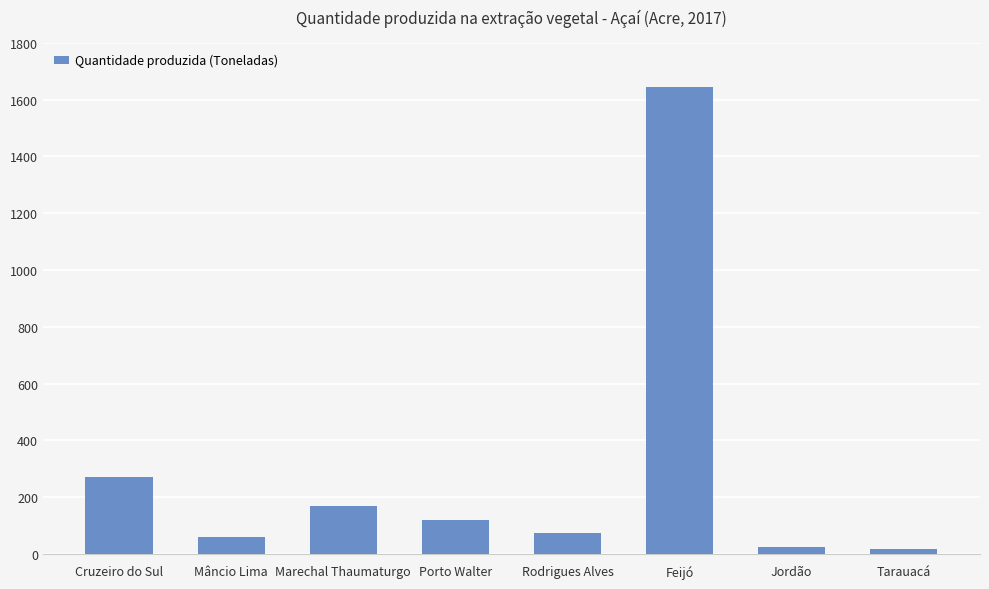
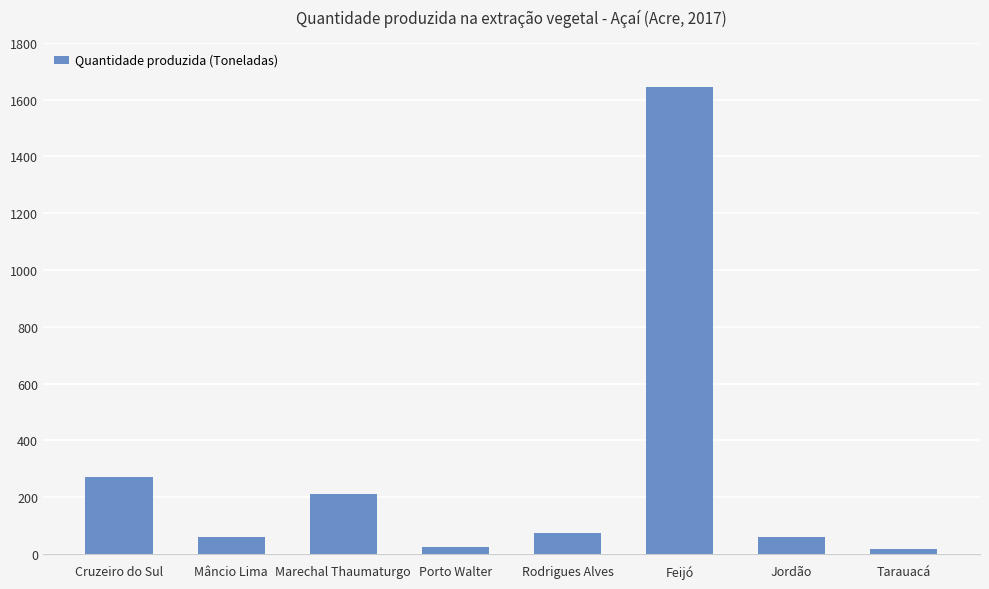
Marechal Thaumaturgo: 170 -> 210
Porto Walter: 120 -> 30
Jordão: 30 -> 60
